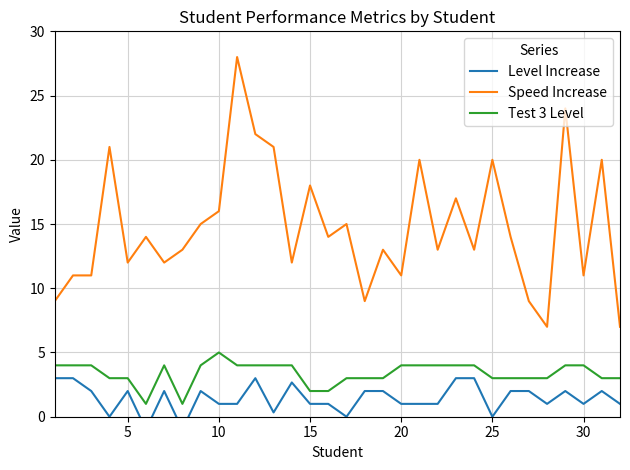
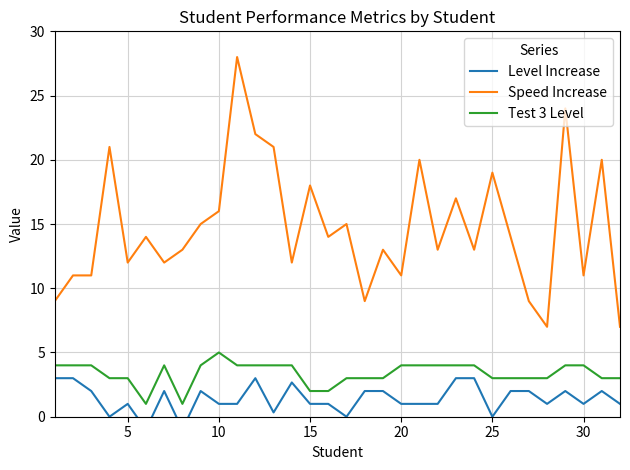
Level Increase, 5: 2 -> 1
Speed Increase, 25: 20 -> 19
